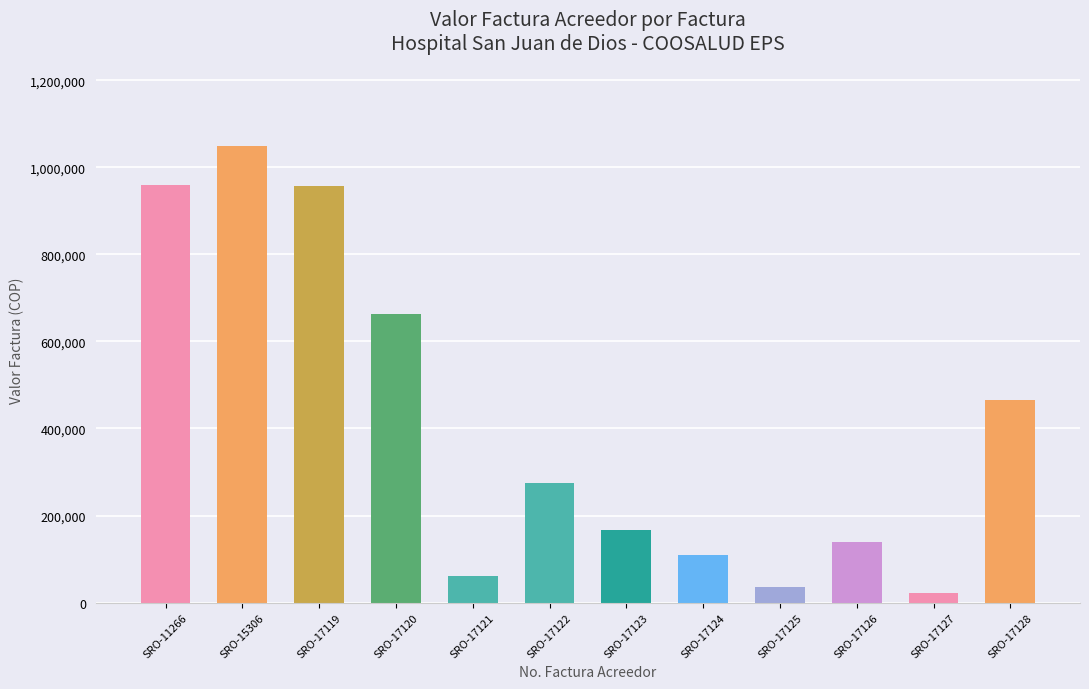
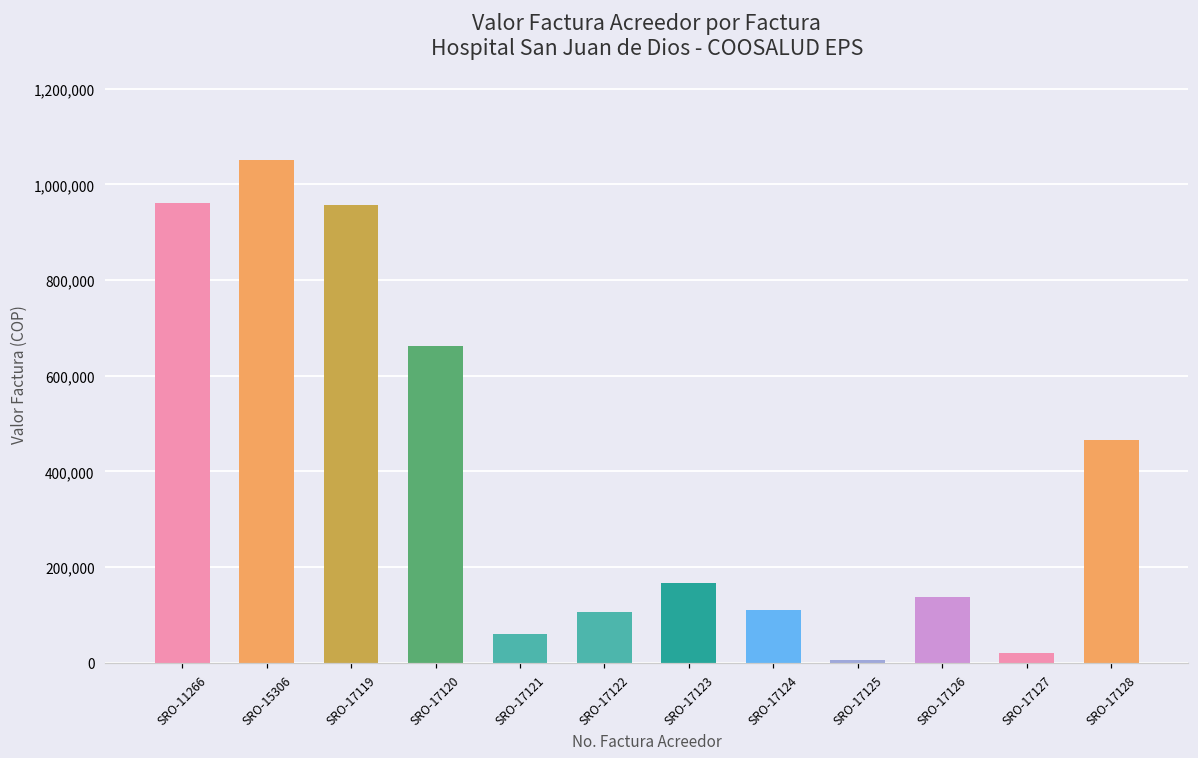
SRO-17122: 280,000 -> 110,000
SRO-17125: 40,000 -> 10,000
